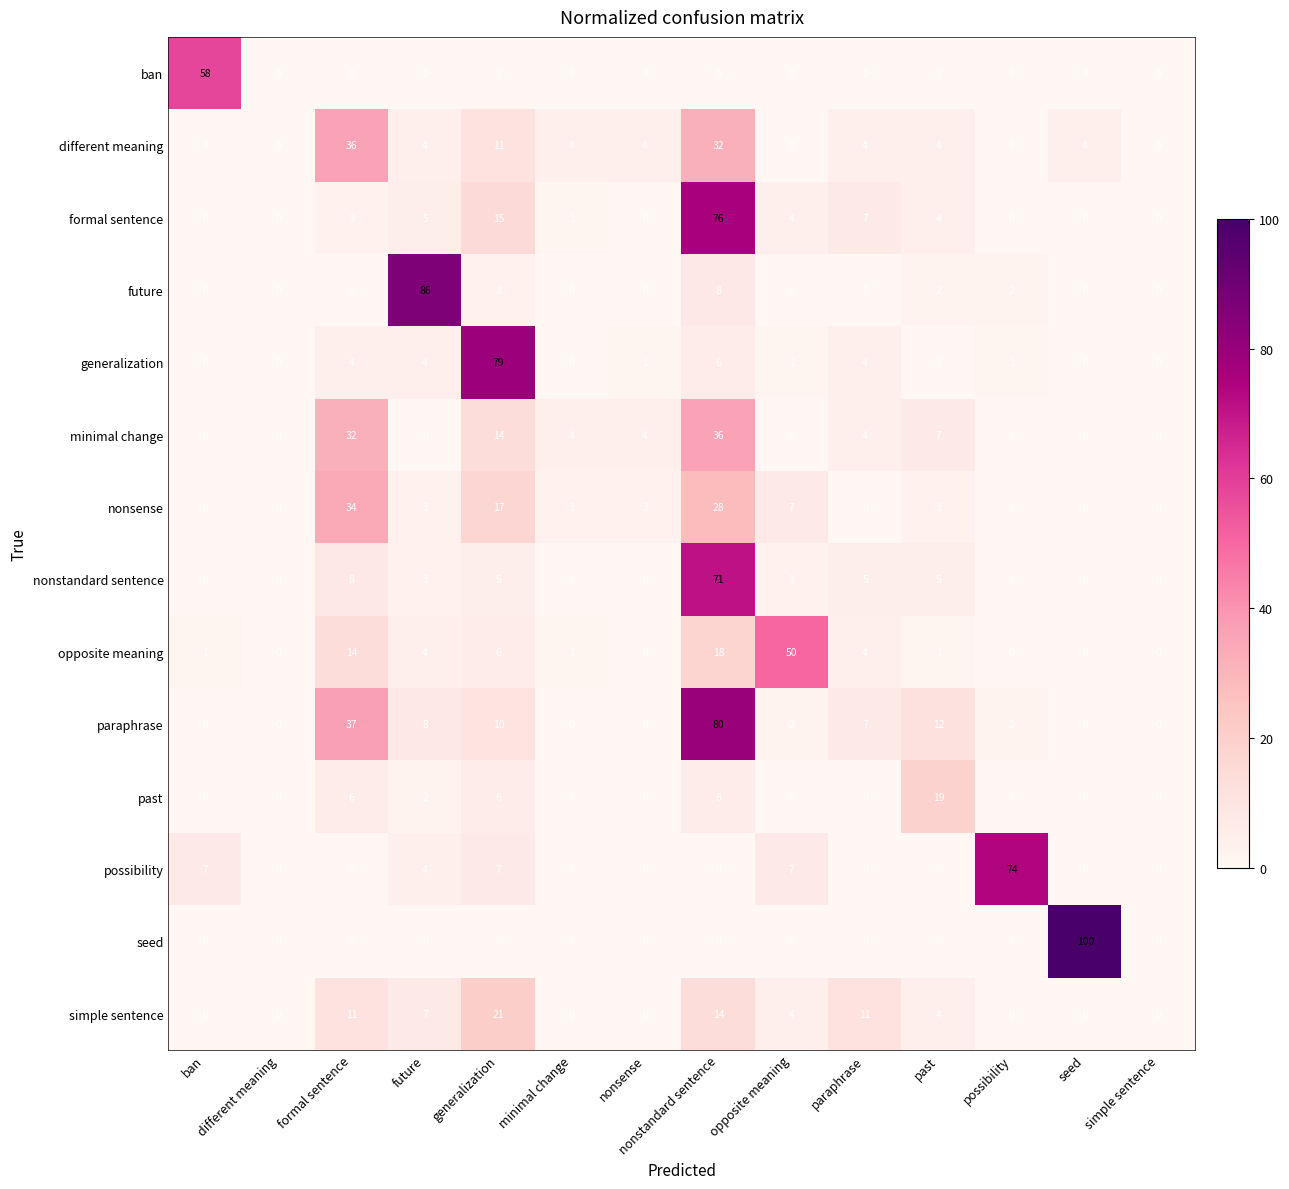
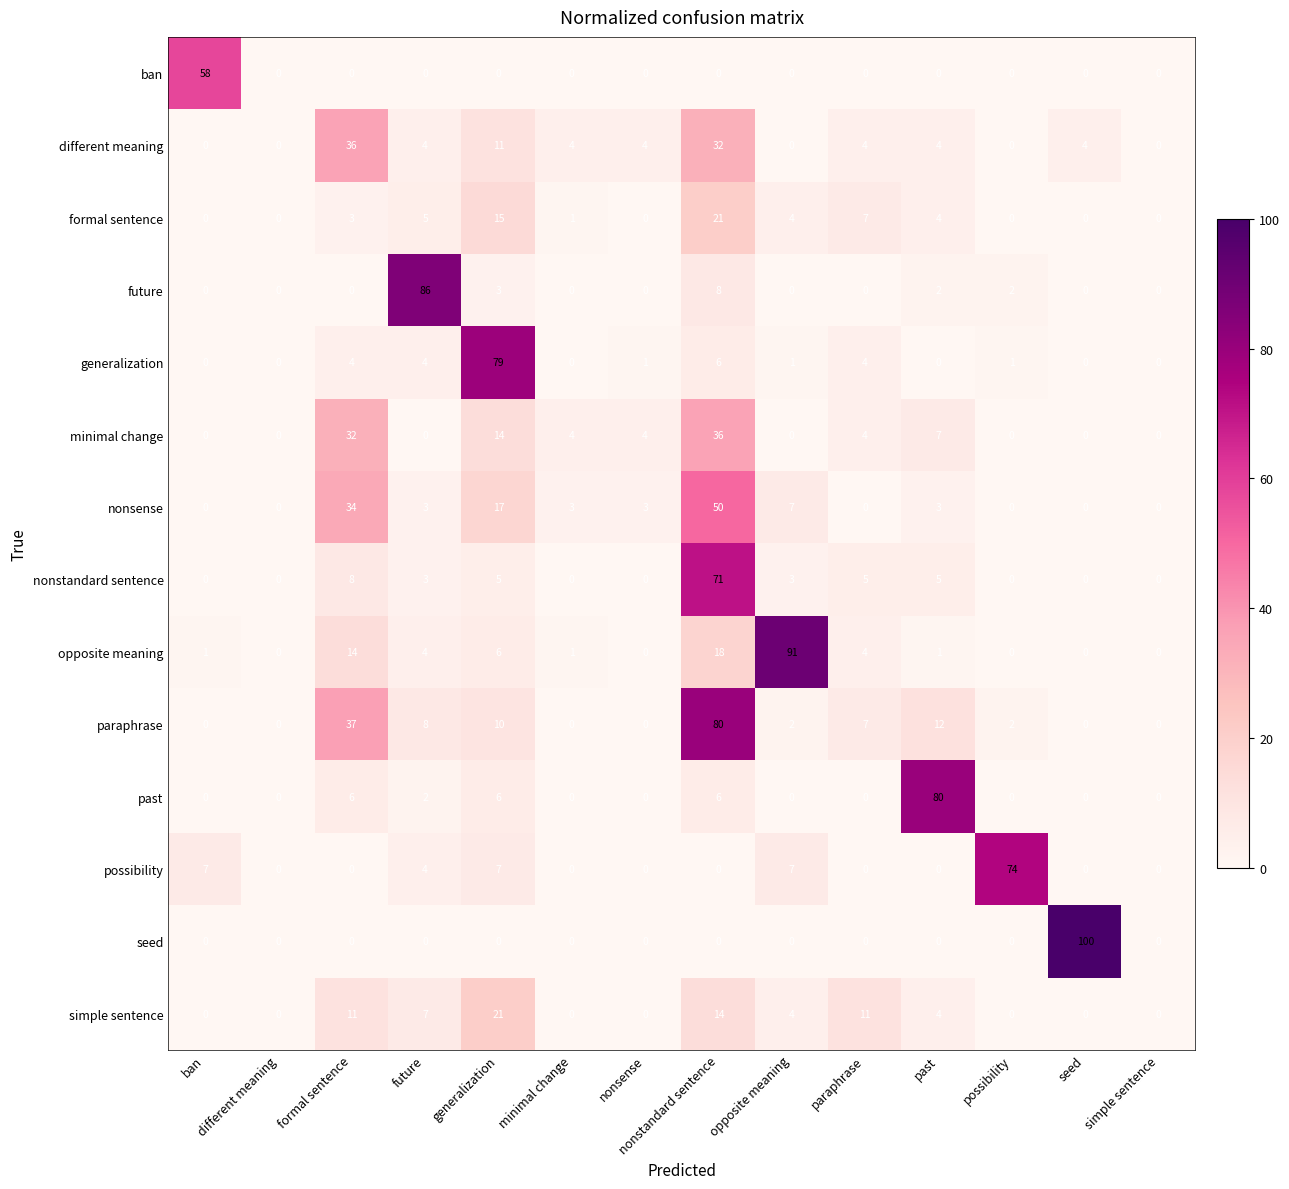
formal sentence, nonstandard sentence: 76 -> 21
nonsense, nonstandard sentence: 28 -> 50
opposite meaning, opposite meaning: 50 -> 91
past, past: 19 -> 80
